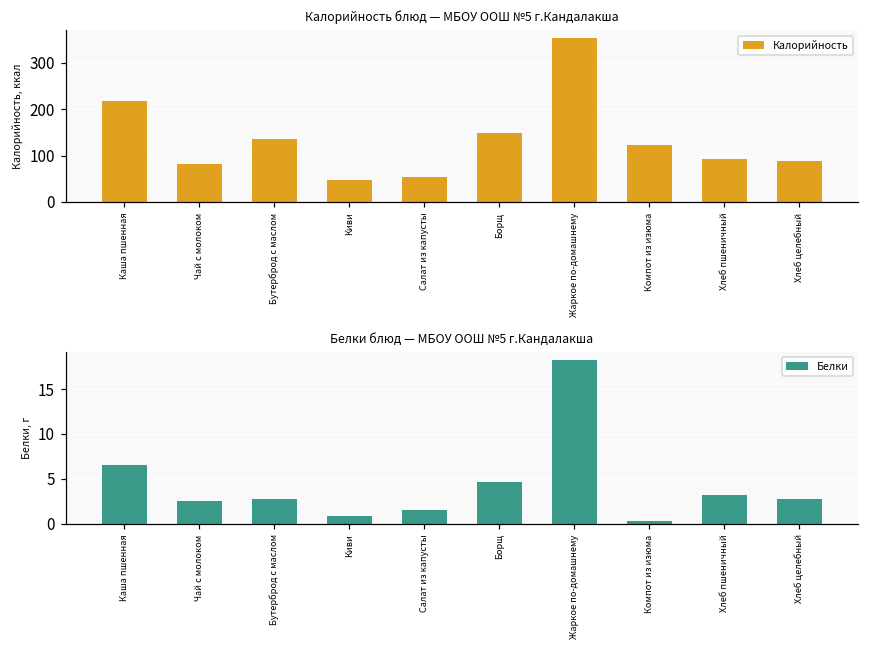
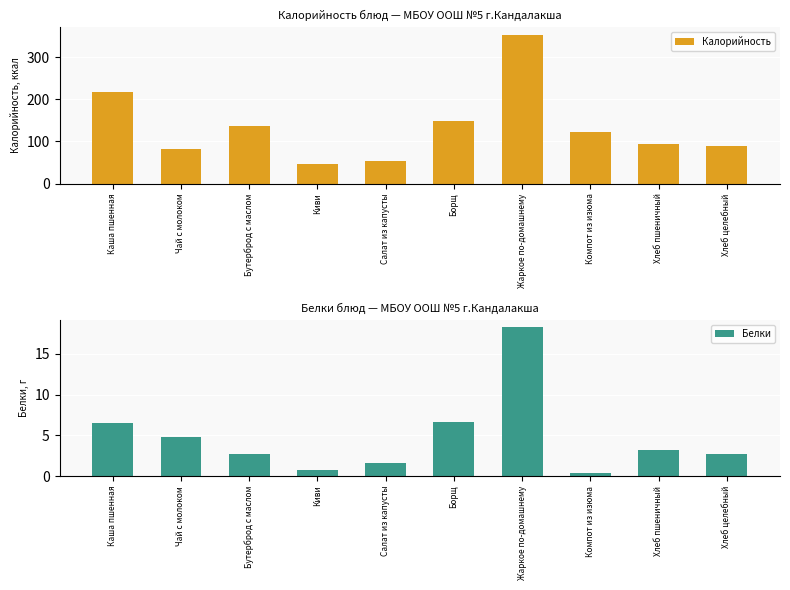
Белки блюд — МБОУ ООШ №5 г.Кандалакша, Чай с молоком: 3 -> 5
Белки блюд — МБОУ ООШ №5 г.Кандалакша, Борщ: 5 -> 7
